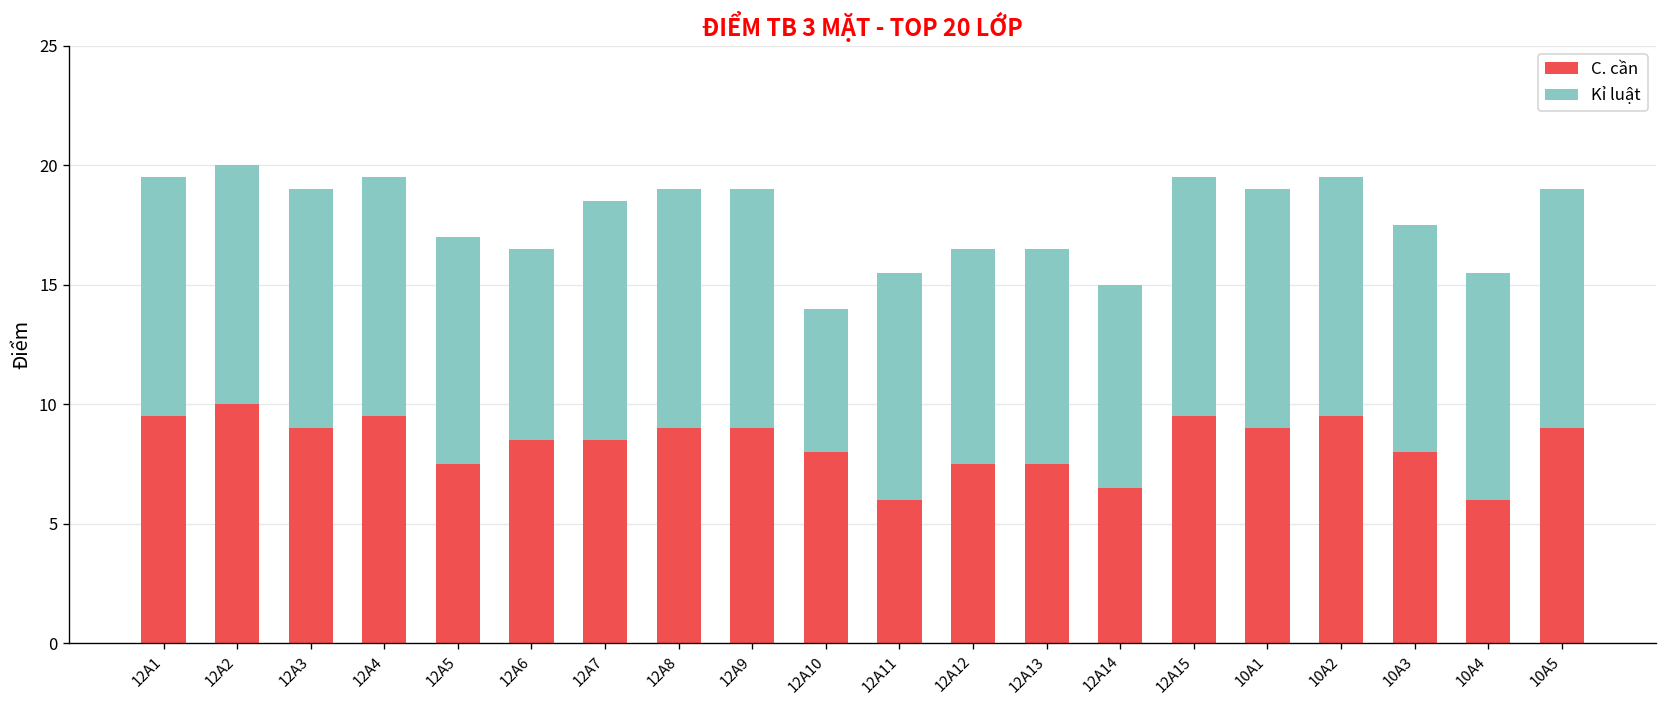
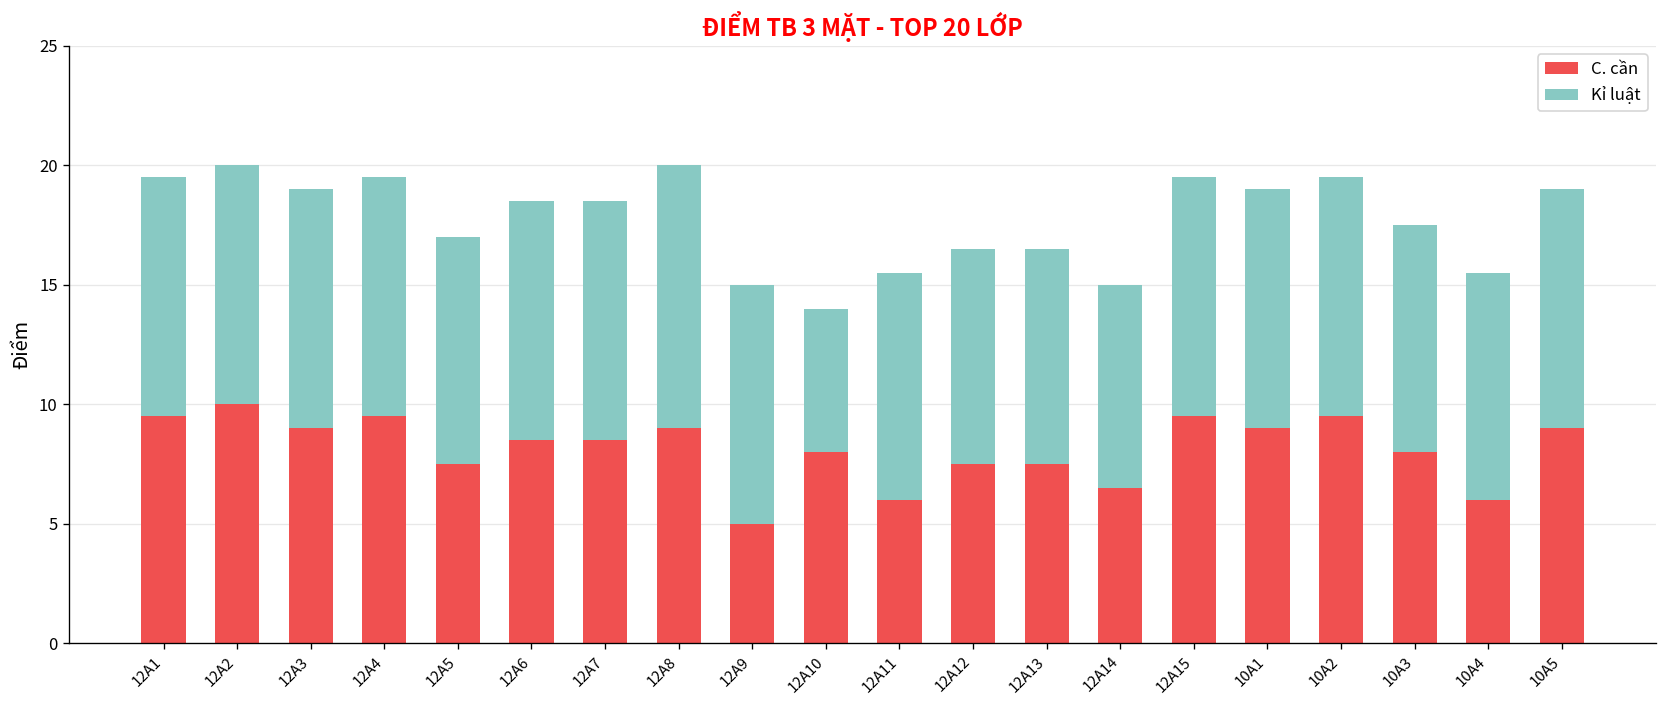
Kỉ luật, 12A6: 8 -> 10
Kỉ luật, 12A8: 10 -> 11
C. cần, 12A9: 9 -> 5
